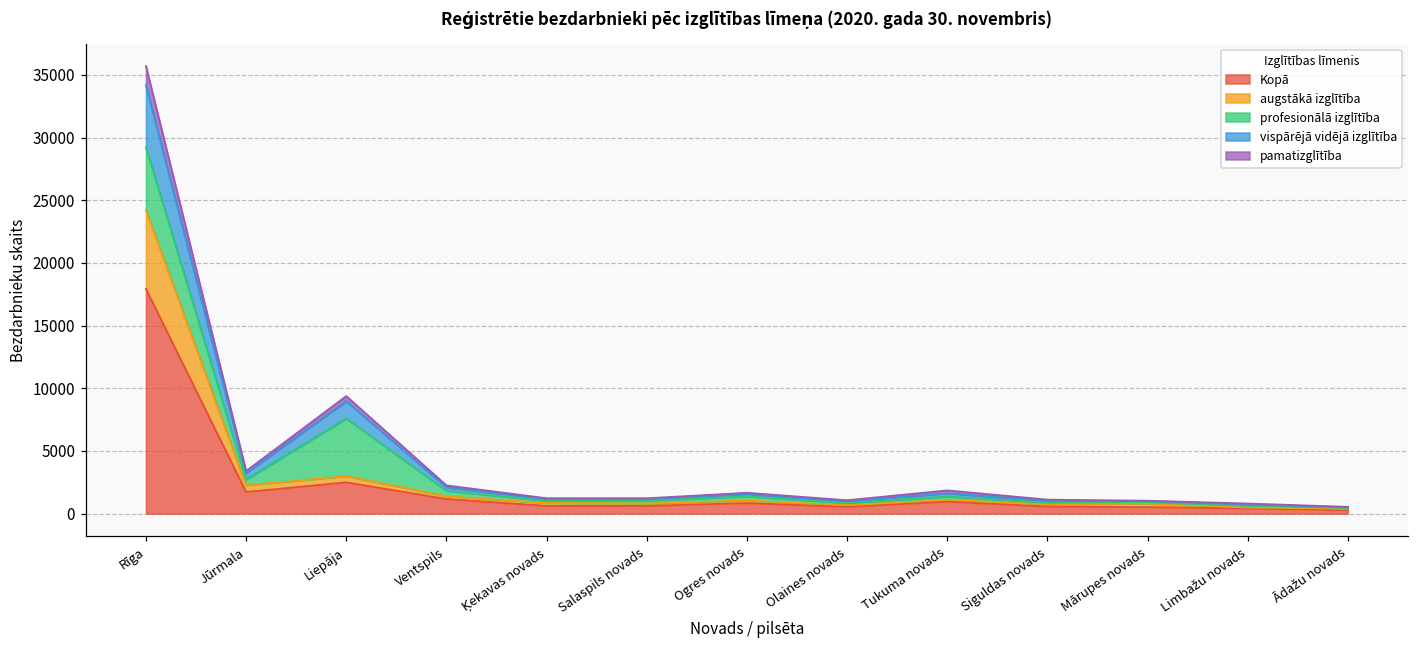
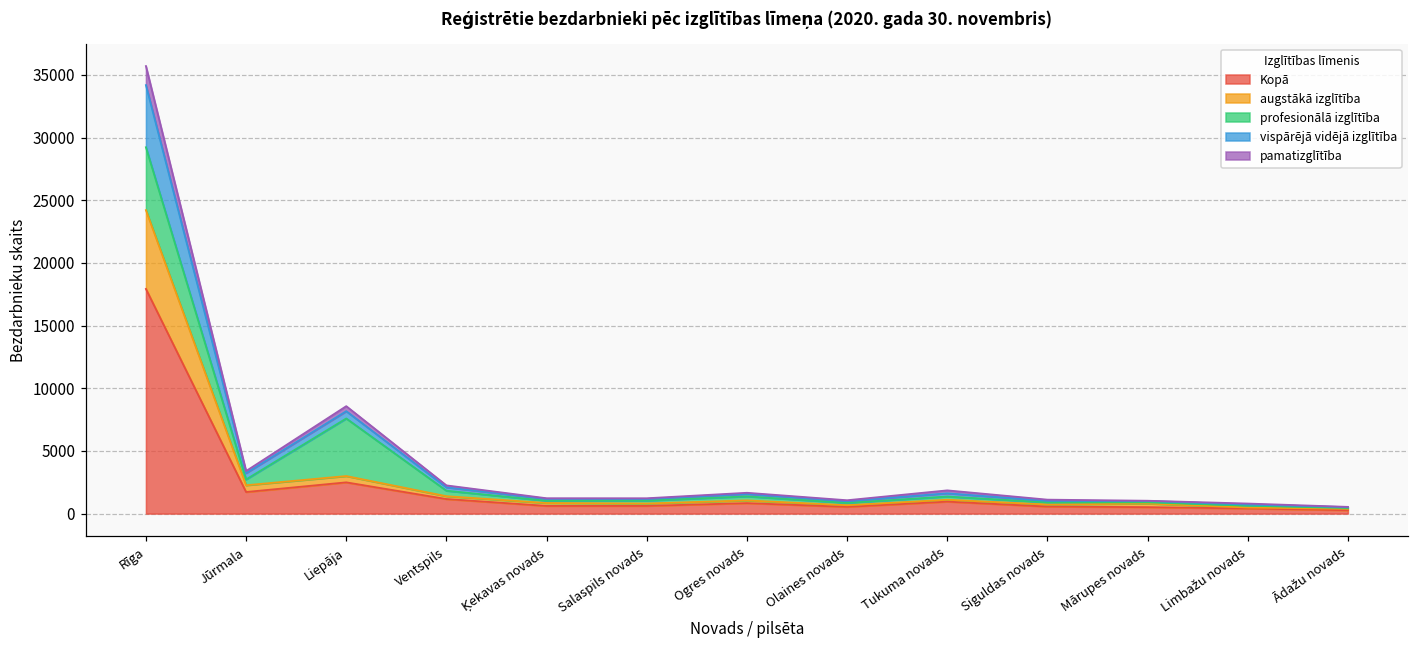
vispārējā vidējā izglītība, Liepāja: 1400 -> 600
